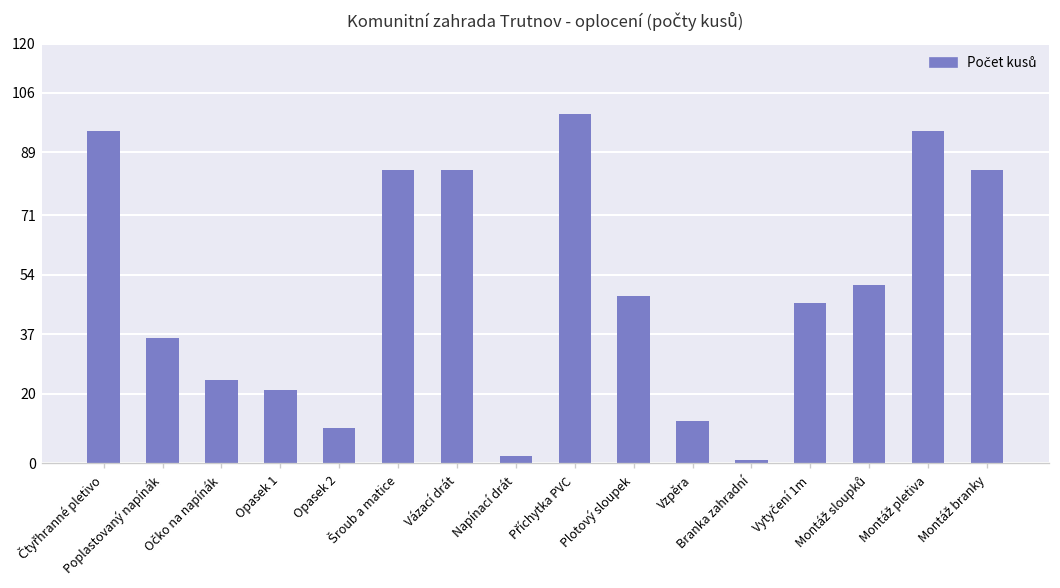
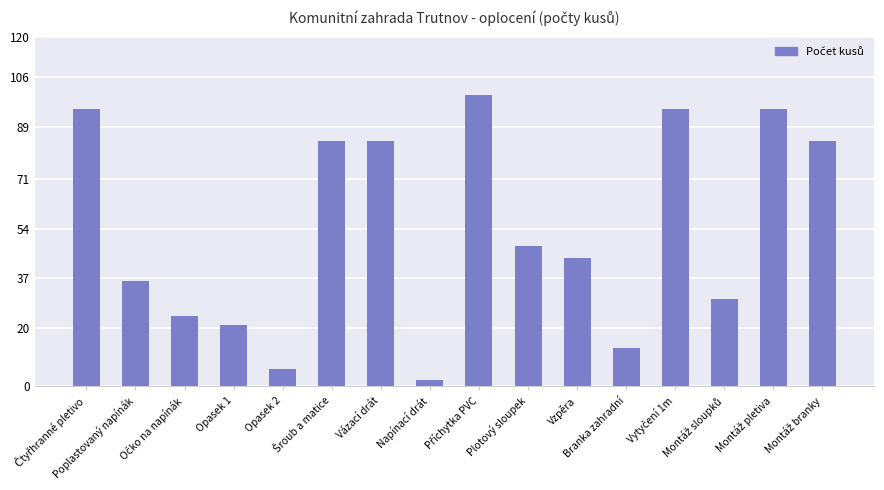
Opasek 2: 10 -> 6
Vzpěra: 12 -> 44
Branka zahradní: 1 -> 13
Vytyčení 1m: 46 -> 95
Montáž sloupků: 51 -> 30
